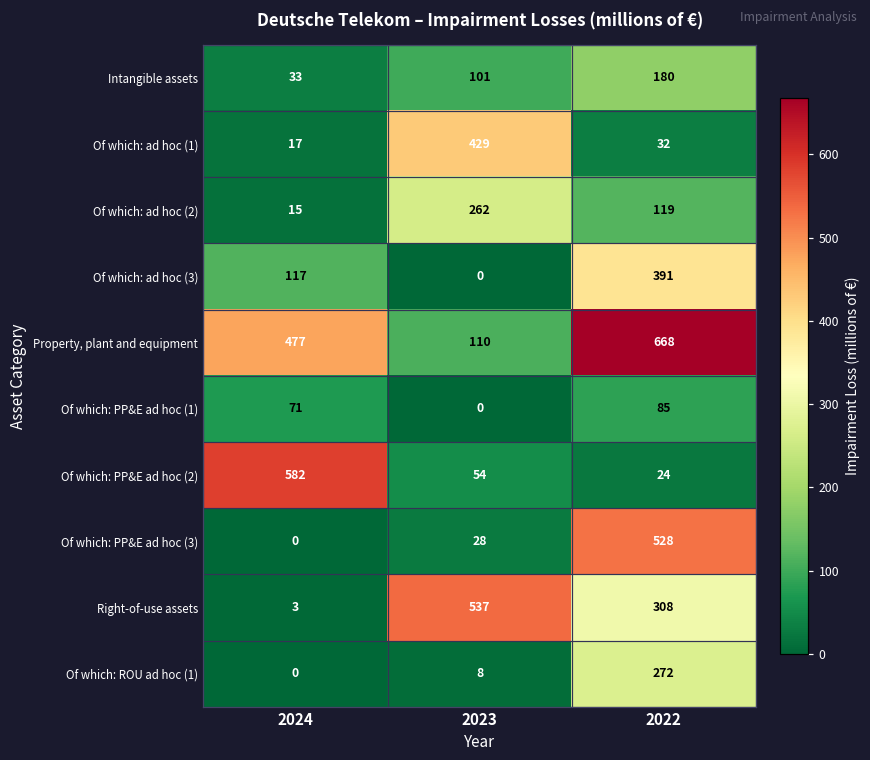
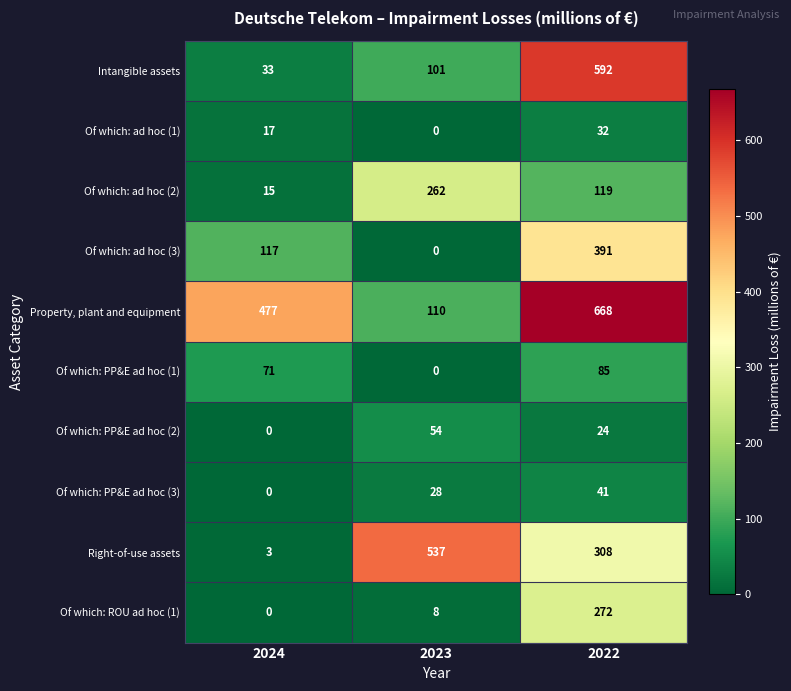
Intangible assets, 2022: 180 -> 592
Of which: ad hoc (1), 2023: 429 -> 0
Of which: PP&E ad hoc (2), 2024: 582 -> 0
Of which: PP&E ad hoc (3), 2022: 528 -> 41
